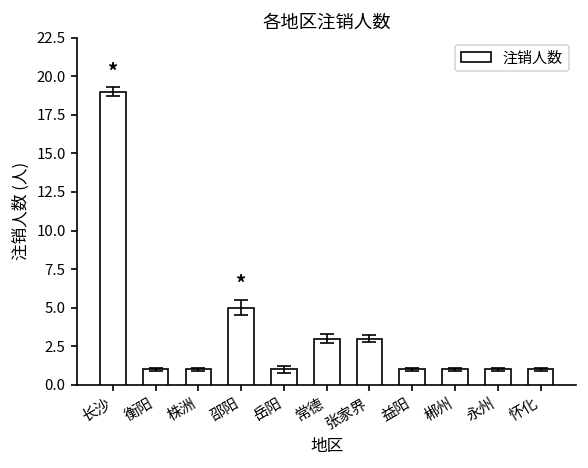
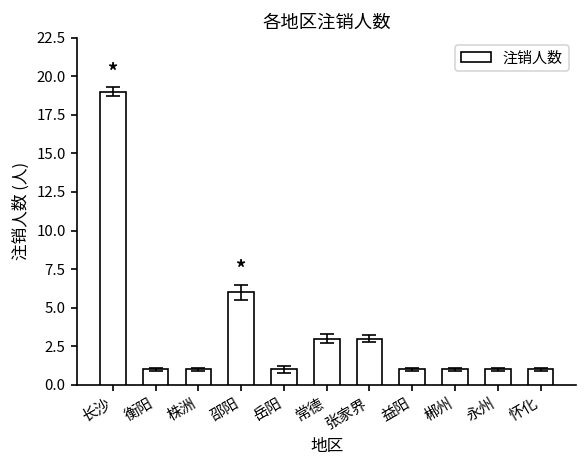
注销人数, 邵阳: 5 -> 6
